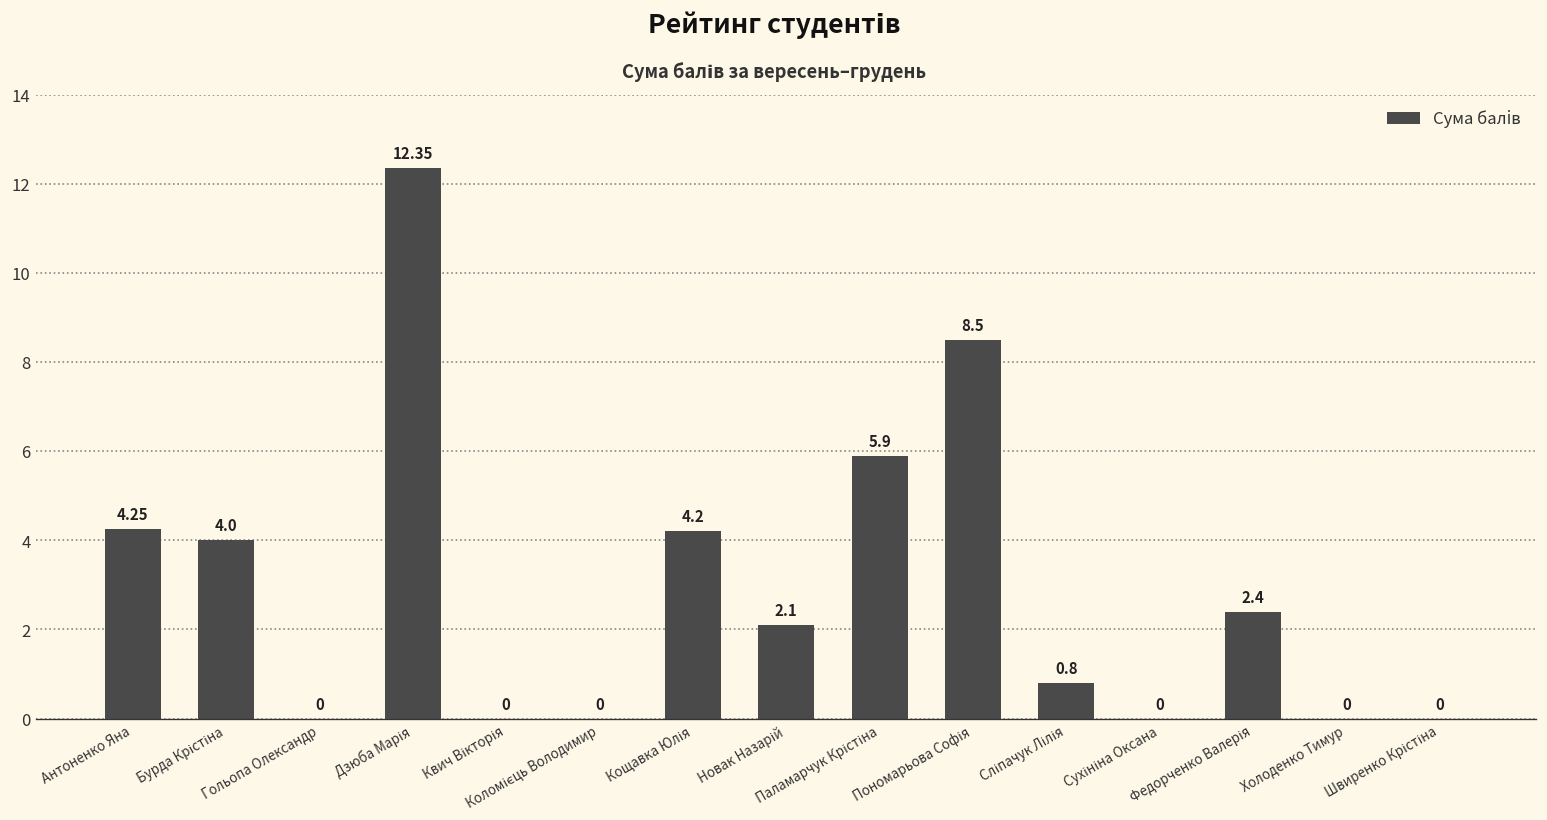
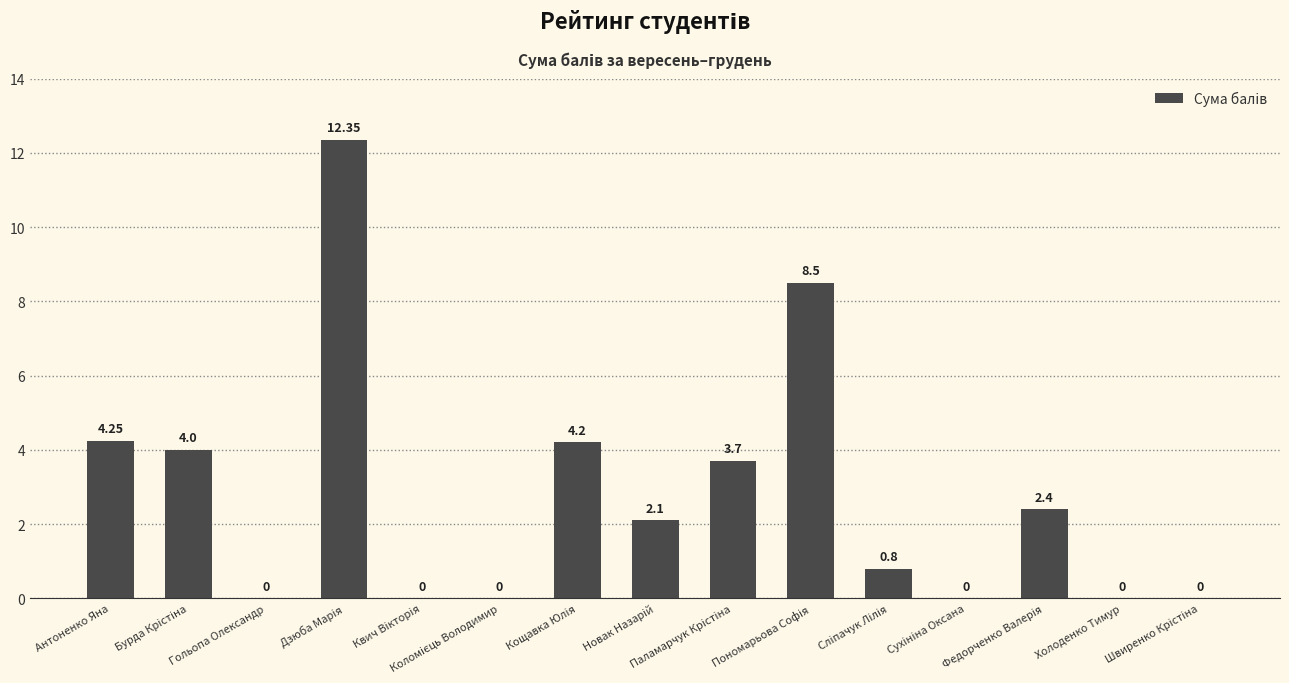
Паламарчук Крістіна: 5.9 -> 3.7
